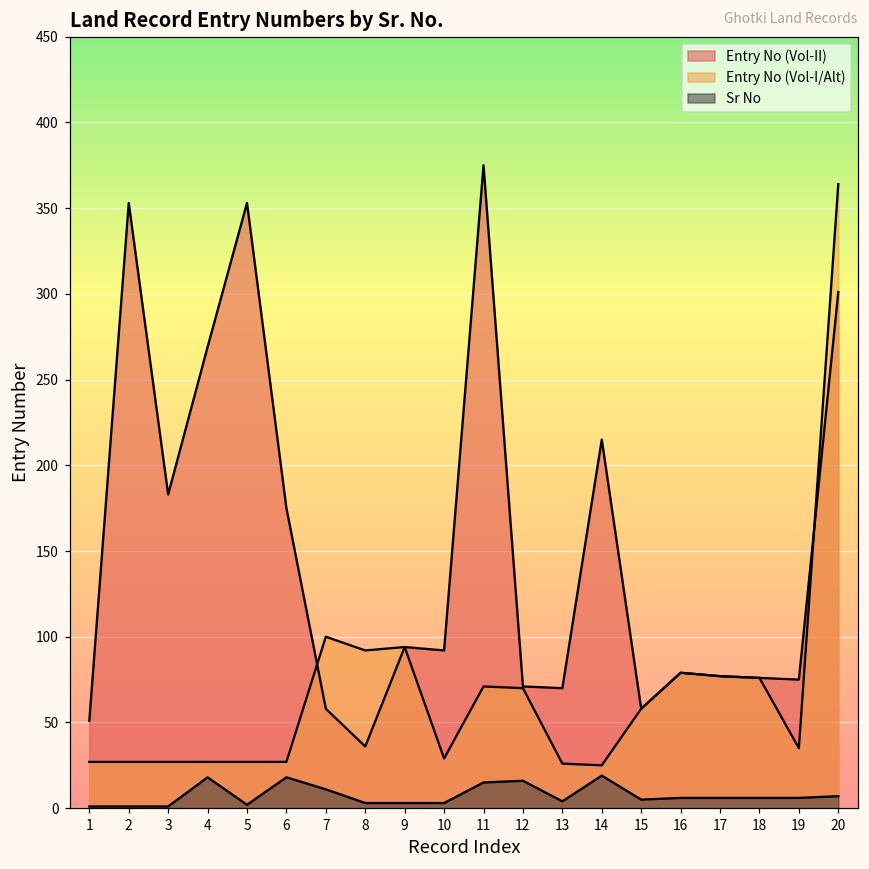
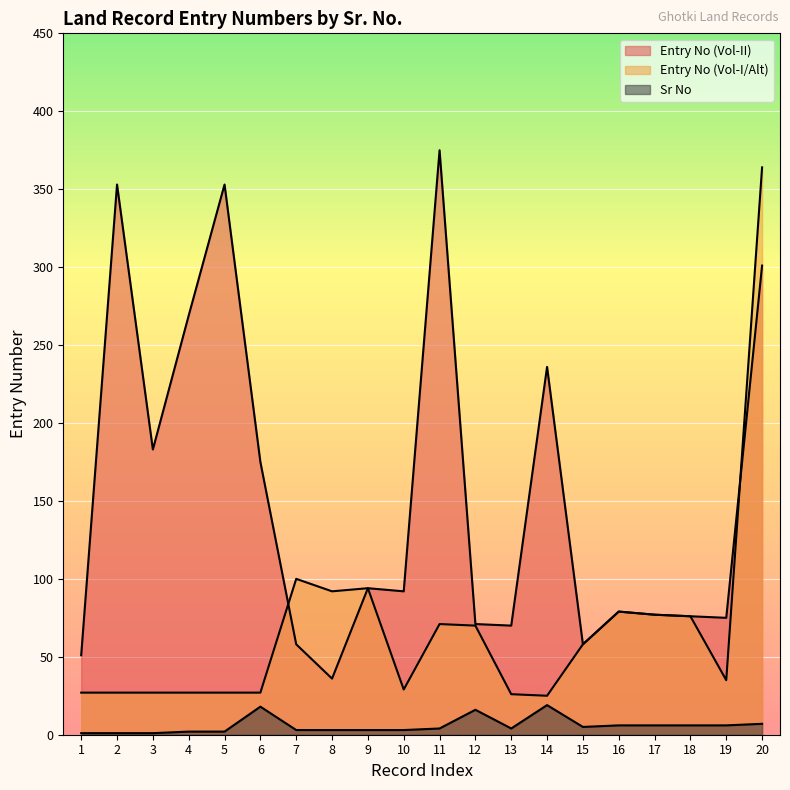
Sr No, 4: 18 -> 2
Sr No, 7: 11 -> 3
Sr No, 11: 15 -> 4
Entry No (Vol-II), 14: 215 -> 236
